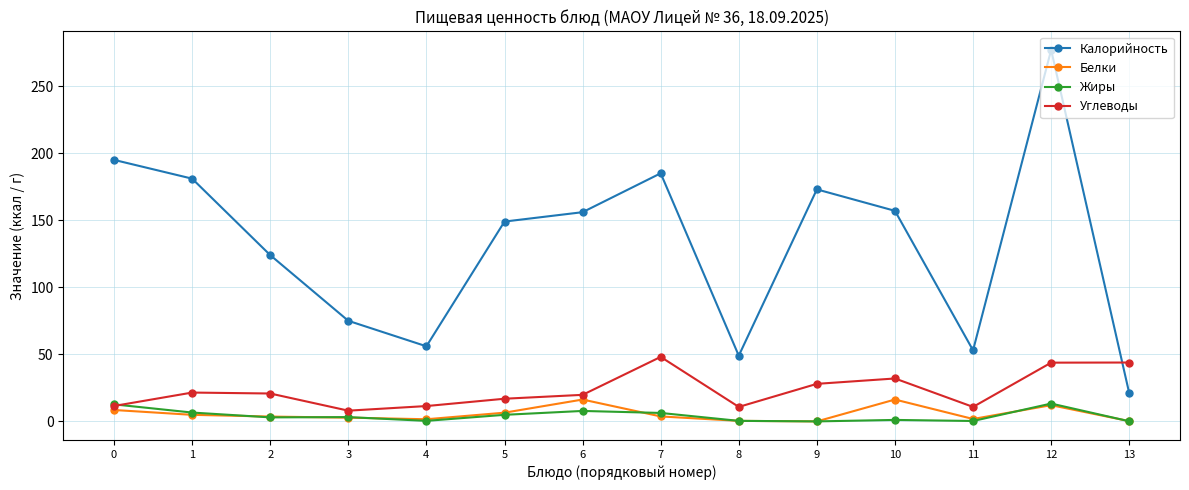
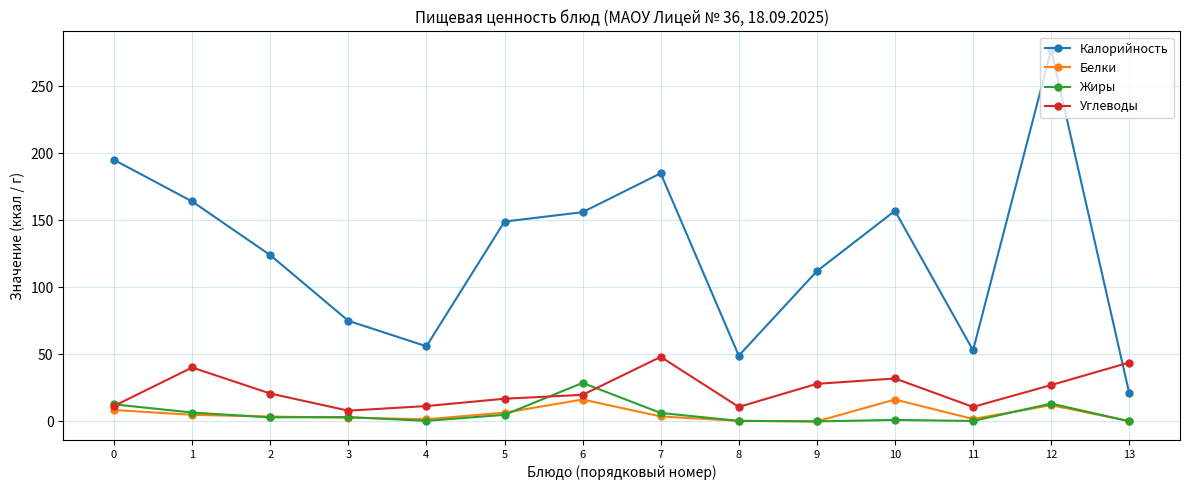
Калорийность, 1: 181 -> 164
Углеводы, 1: 22 -> 40
Жиры, 6: 8 -> 29
Калорийность, 9: 173 -> 112
Углеводы, 12: 44 -> 27
